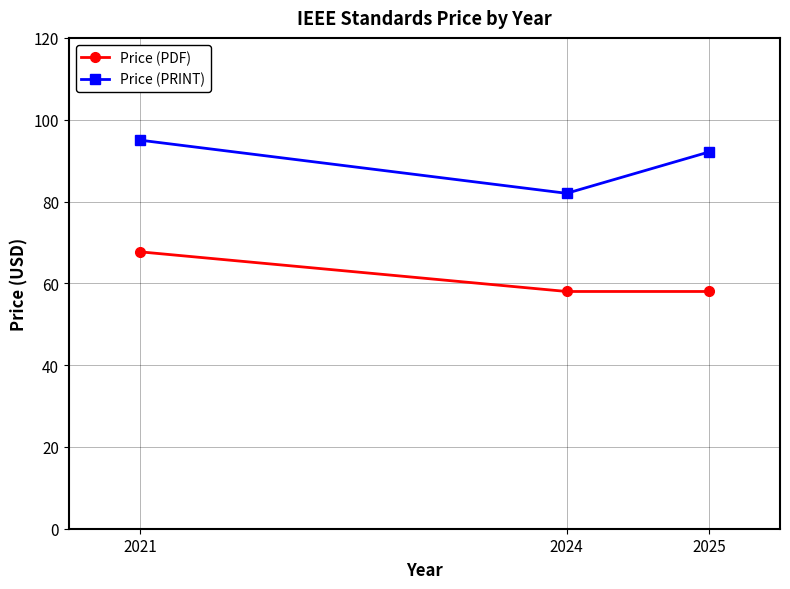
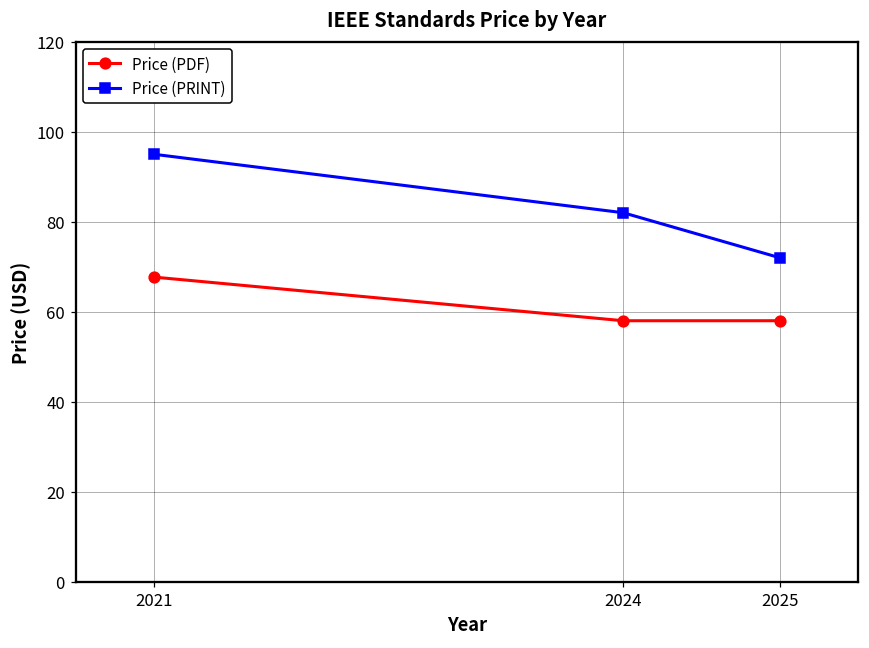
Price (PRINT), 2025: 92 -> 72
